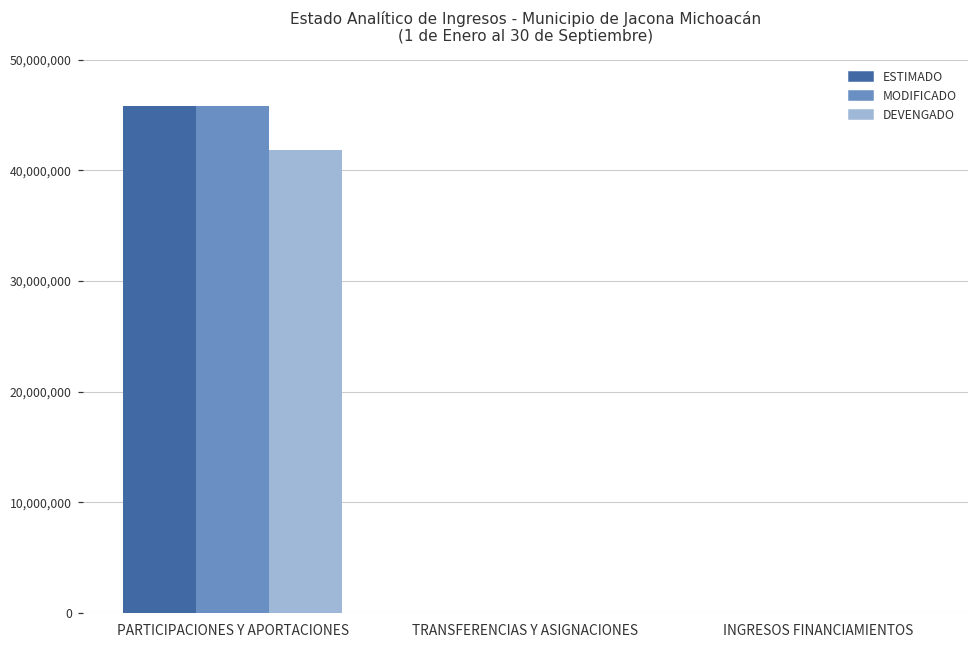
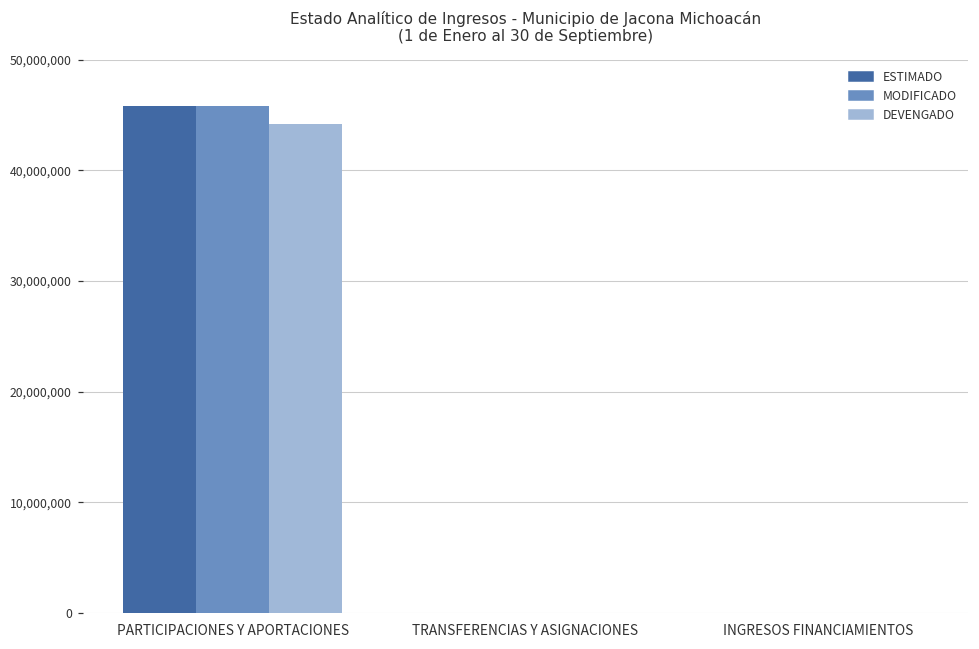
DEVENGADO, PARTICIPACIONES Y APORTACIONES: 41,900,000 -> 44,200,000
